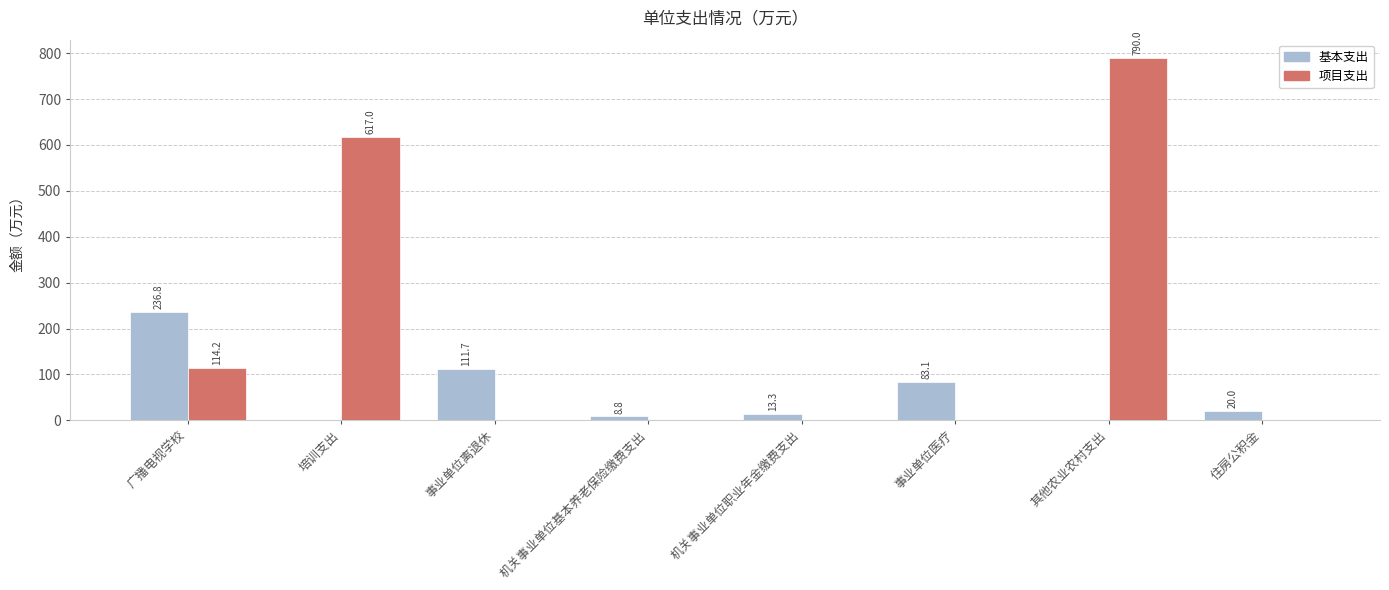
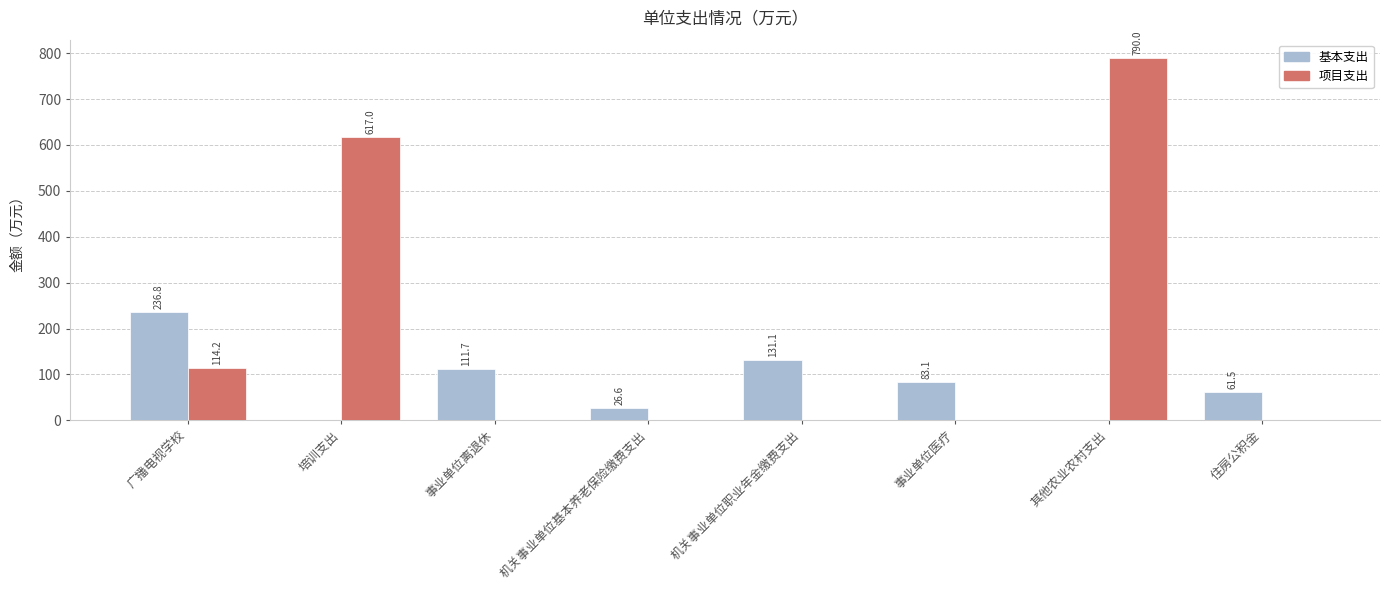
基本支出, 机关事业单位基本养老保险缴费支出: 8.8 -> 26.6
基本支出, 机关事业单位职业年金缴费支出: 13.3 -> 131.1
基本支出, 住房公积金: 20.0 -> 61.5
